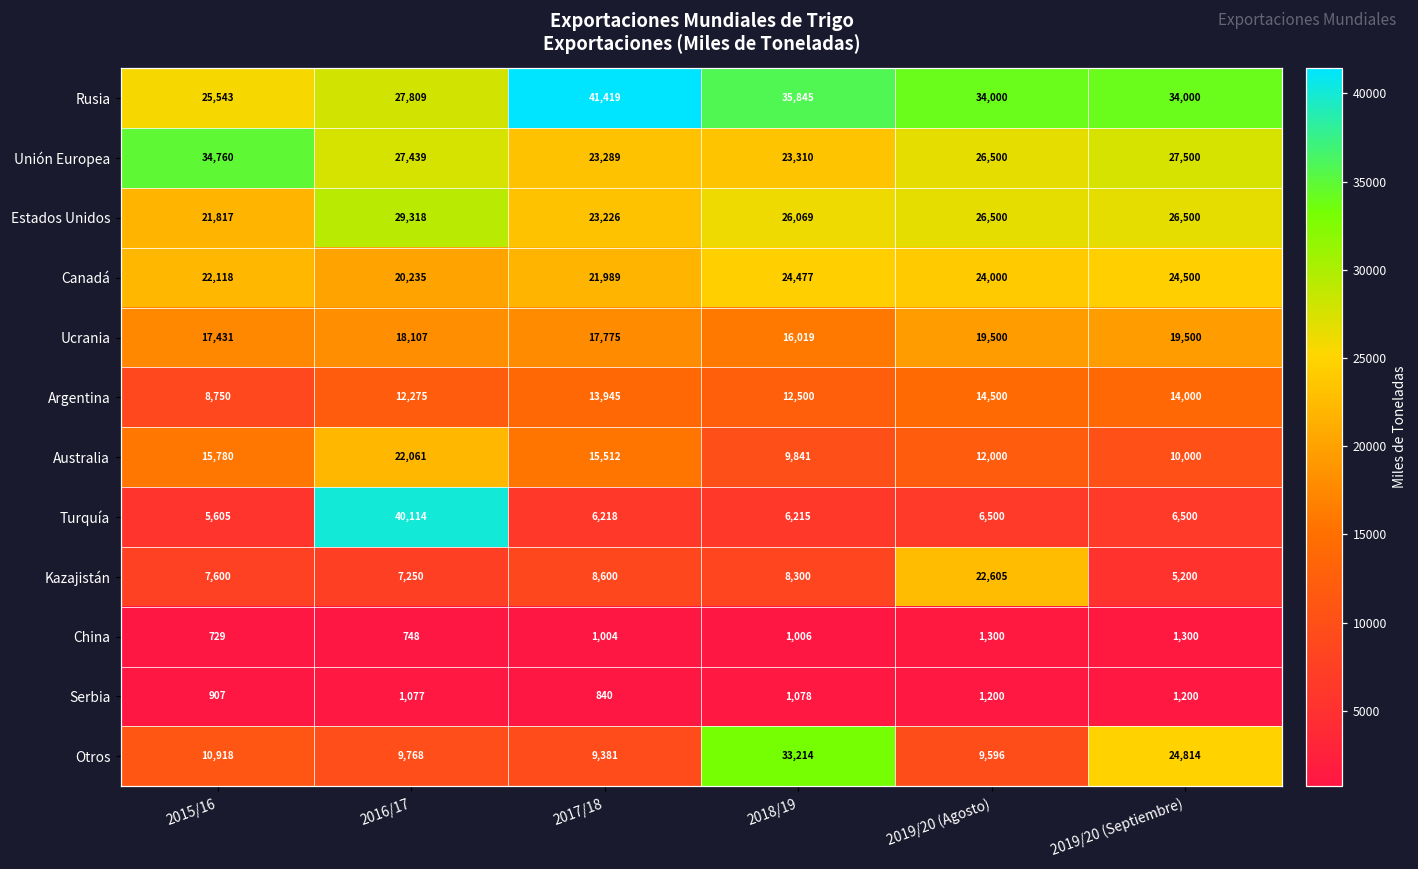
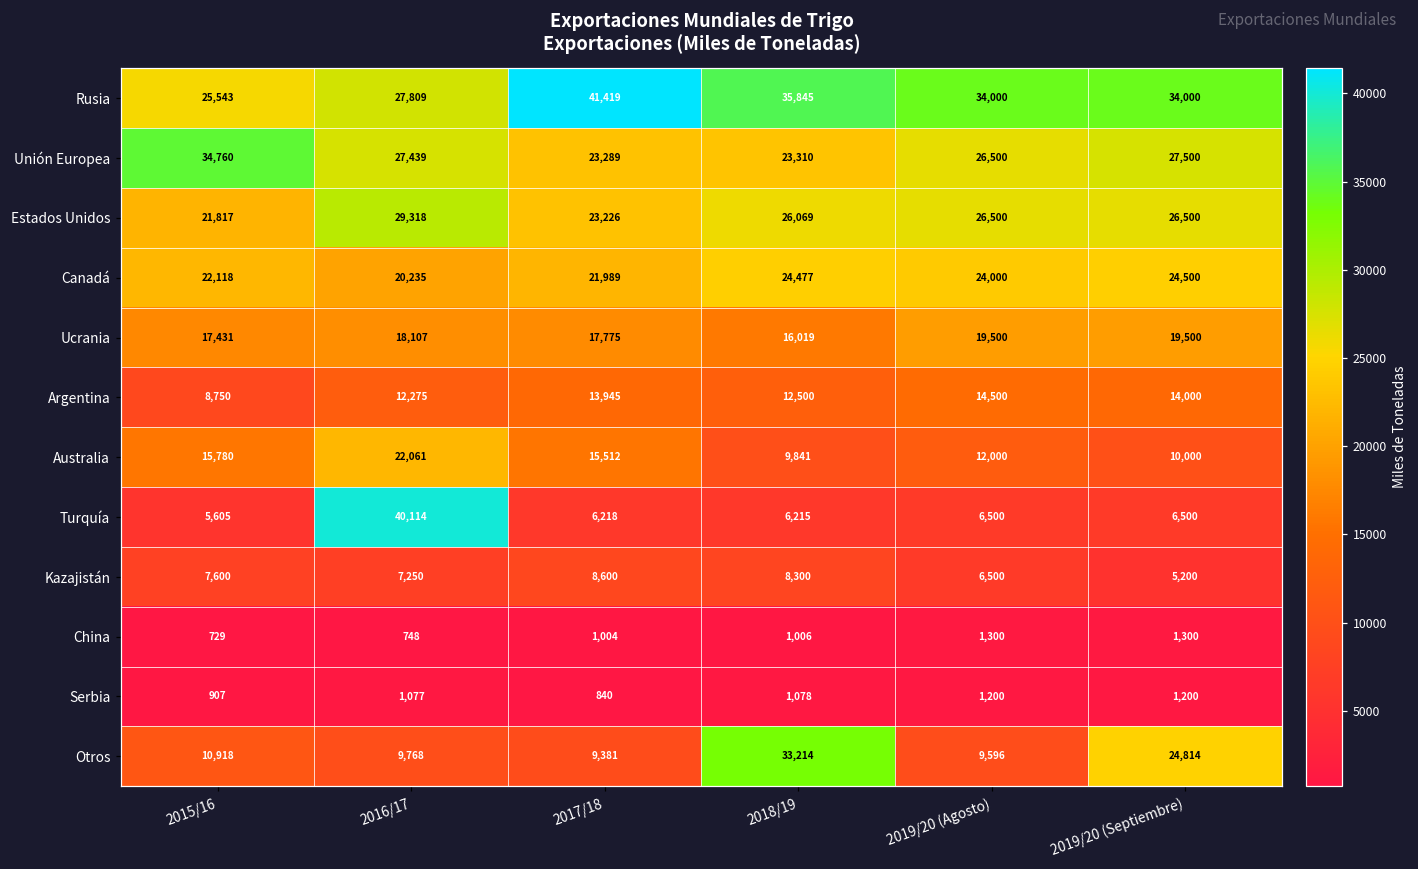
Kazajistán, 2019/20 (Agosto): 22,605 -> 6,500
